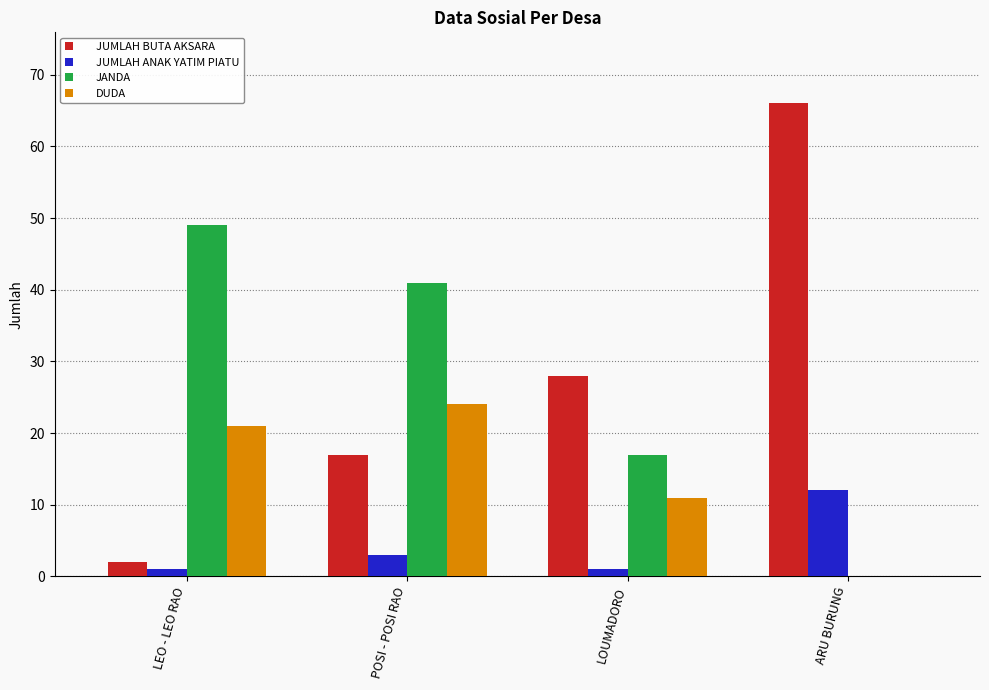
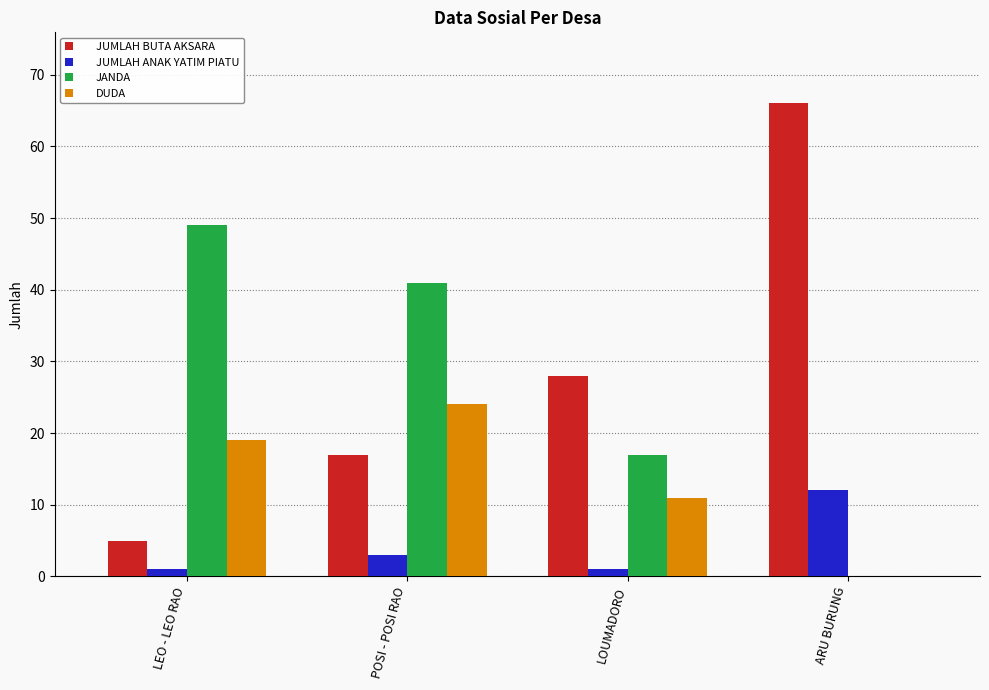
JUMLAH BUTA AKSARA, LEO - LEO RAO: 2 -> 5
DUDA, LEO - LEO RAO: 21 -> 19
